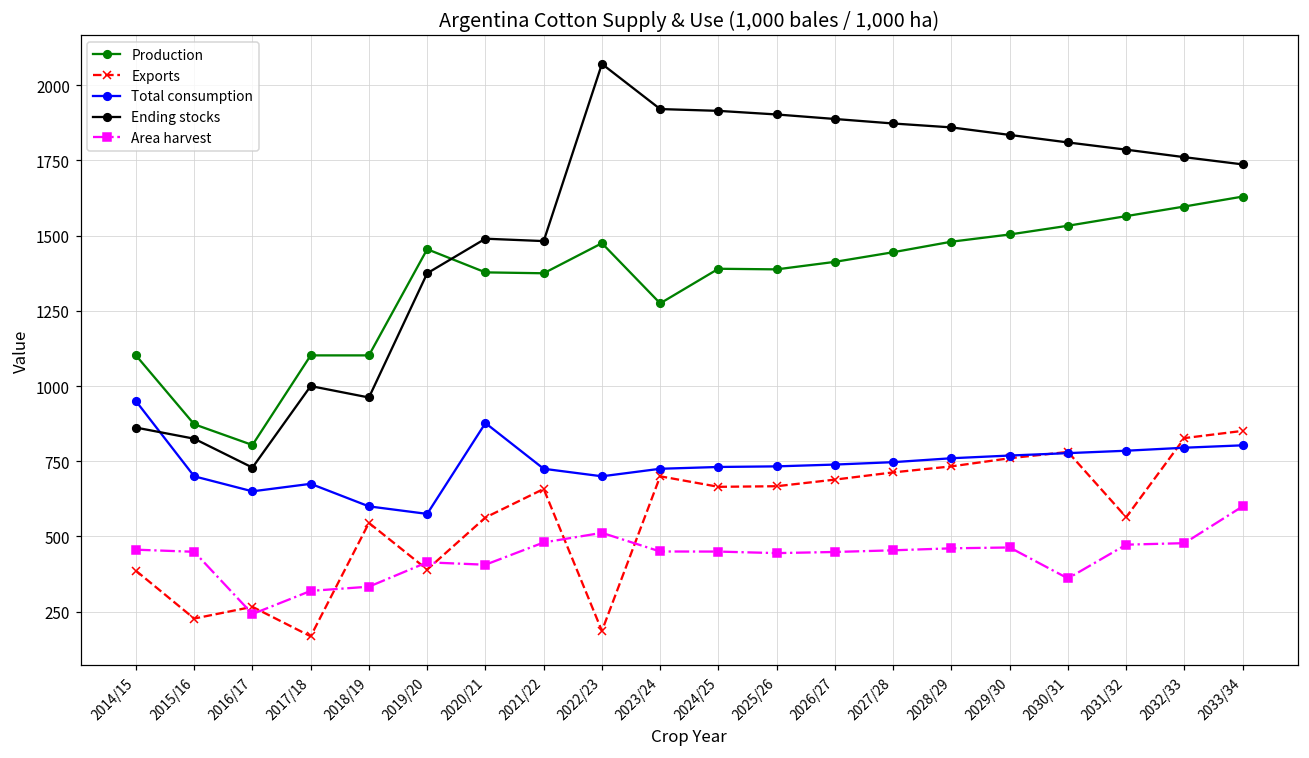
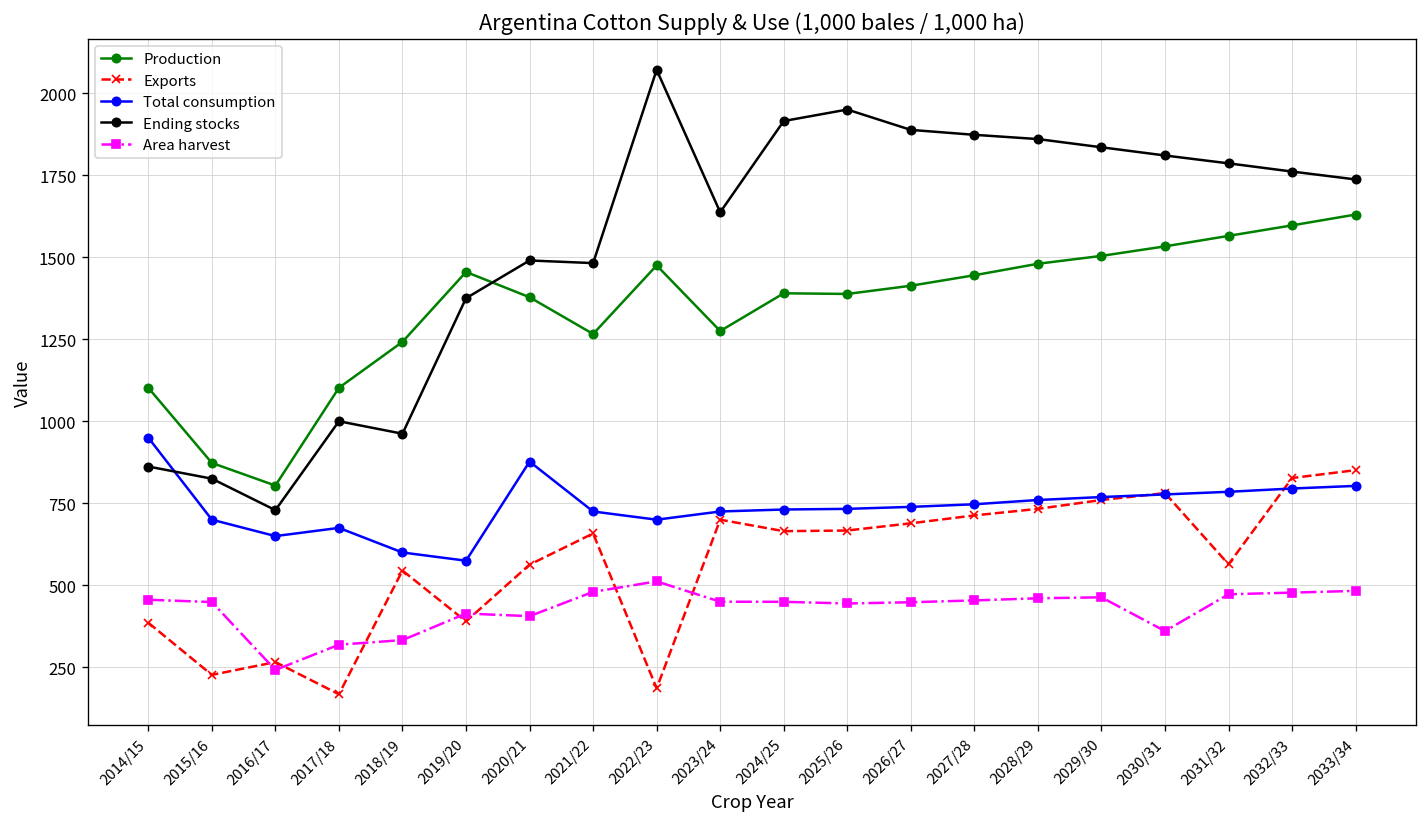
Production, 2018/19: 1100 -> 1240
Production, 2021/22: 1380 -> 1270
Ending stocks, 2023/24: 1920 -> 1640
Ending stocks, 2025/26: 1900 -> 1950
Area harvest, 2033/34: 600 -> 480
